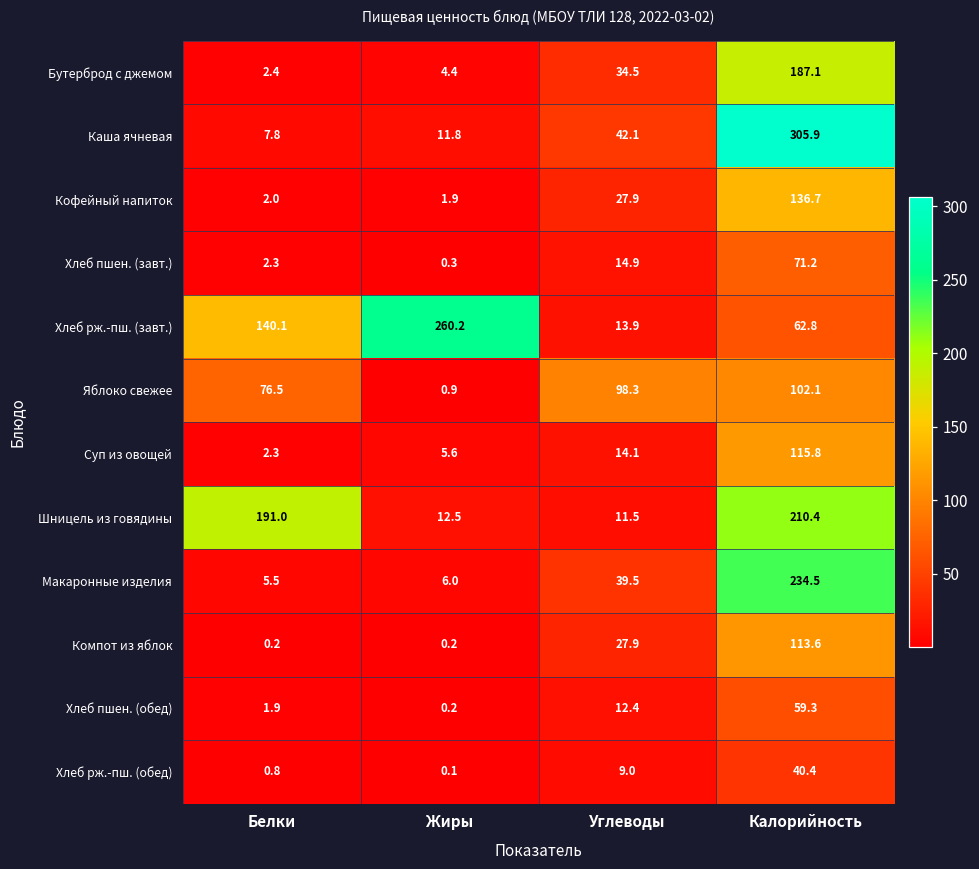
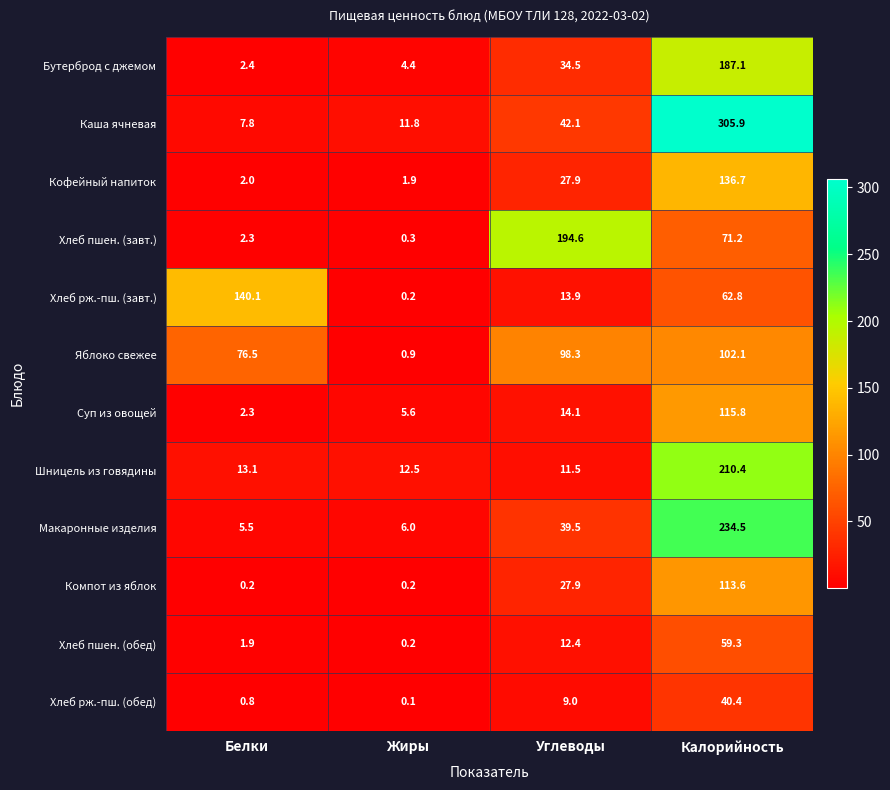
Хлеб пшен. (завт.), Углеводы: 14.9 -> 194.6
Хлеб рж.-пш. (завт.), Жиры: 260.2 -> 0.2
Шницель из говядины, Белки: 191.0 -> 13.1
